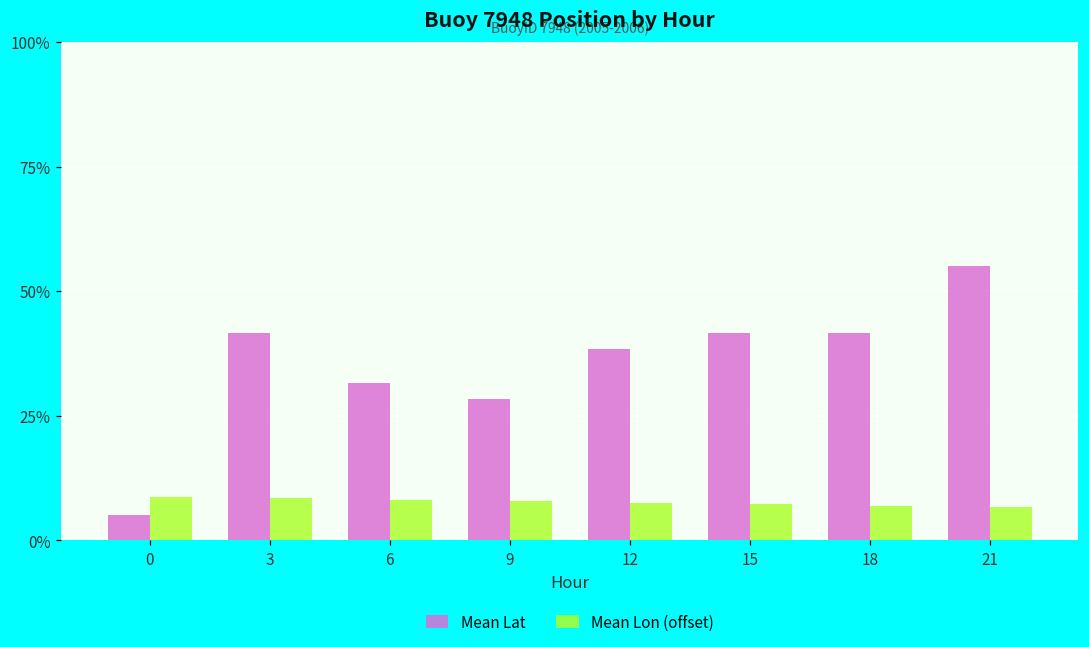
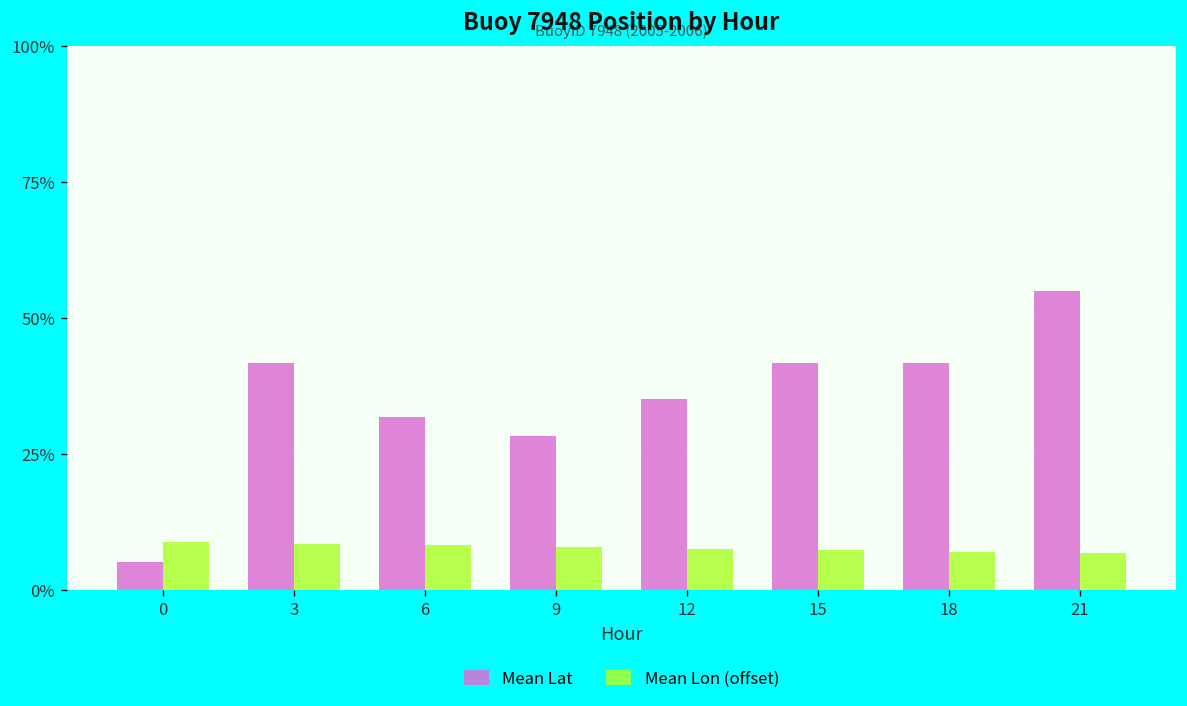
Mean Lat, 12: 38% -> 35%
